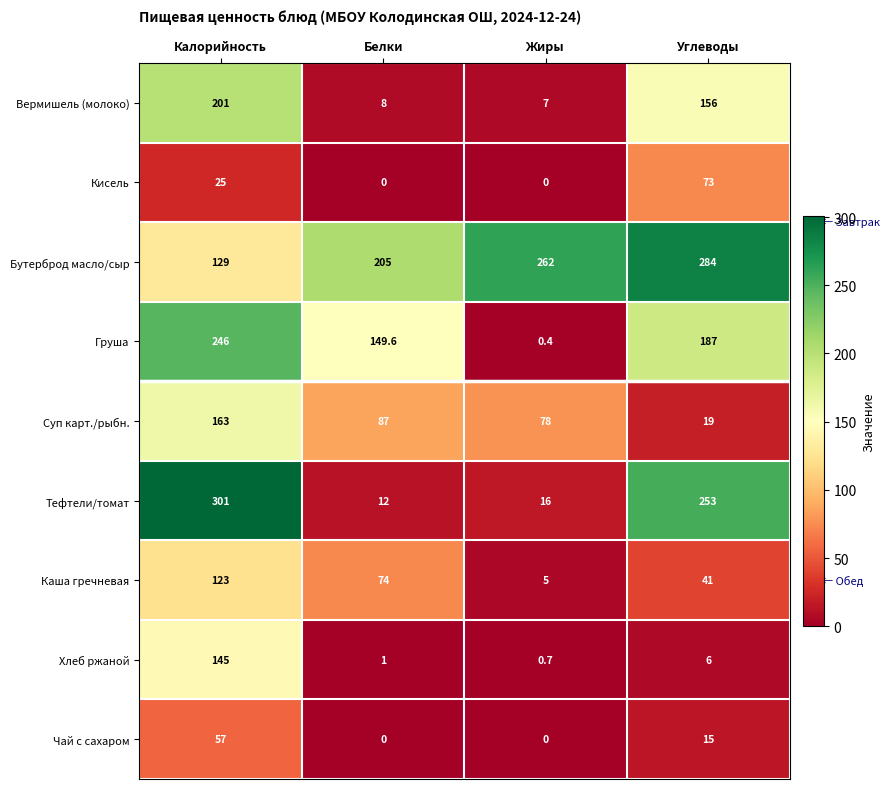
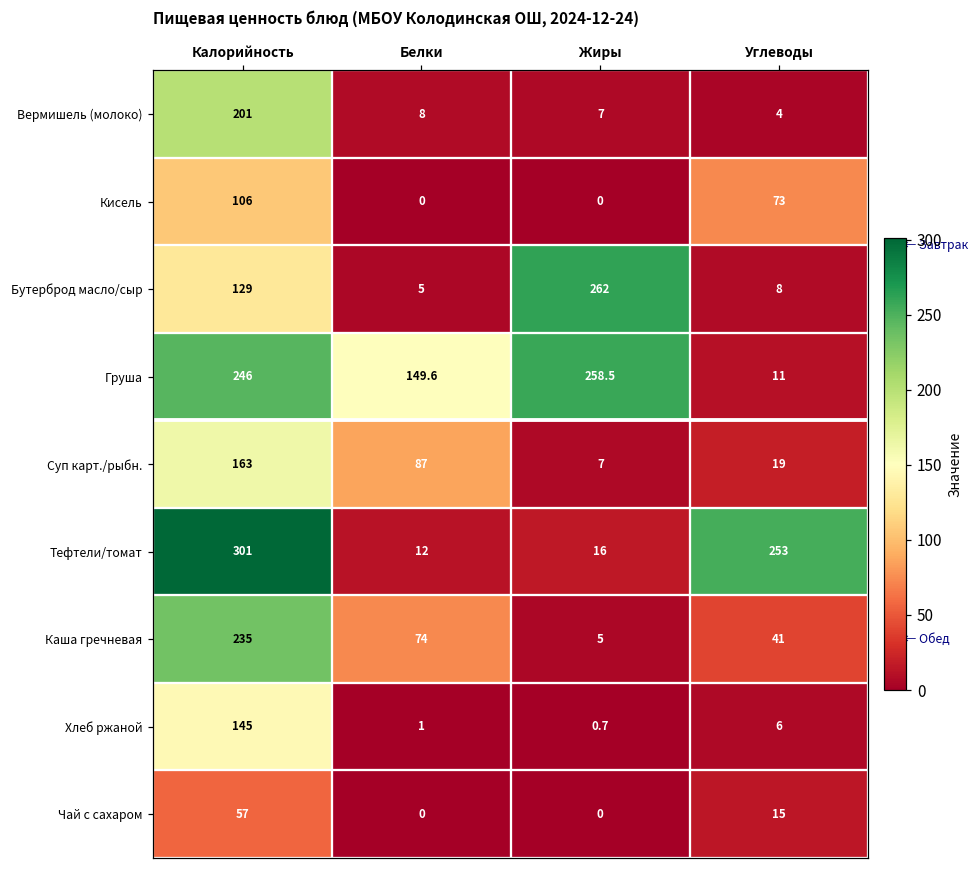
Вермишель (молоко), Углеводы: 156 -> 4
Кисель, Калорийность: 25 -> 106
Бутерброд масло/сыр, Белки: 205 -> 5
Бутерброд масло/сыр, Углеводы: 284 -> 8
Груша, Жиры: 0.4 -> 258.5
Груша, Углеводы: 187 -> 11
Суп карт./рыбн., Жиры: 78 -> 7
Каша гречневая, Калорийность: 123 -> 235
